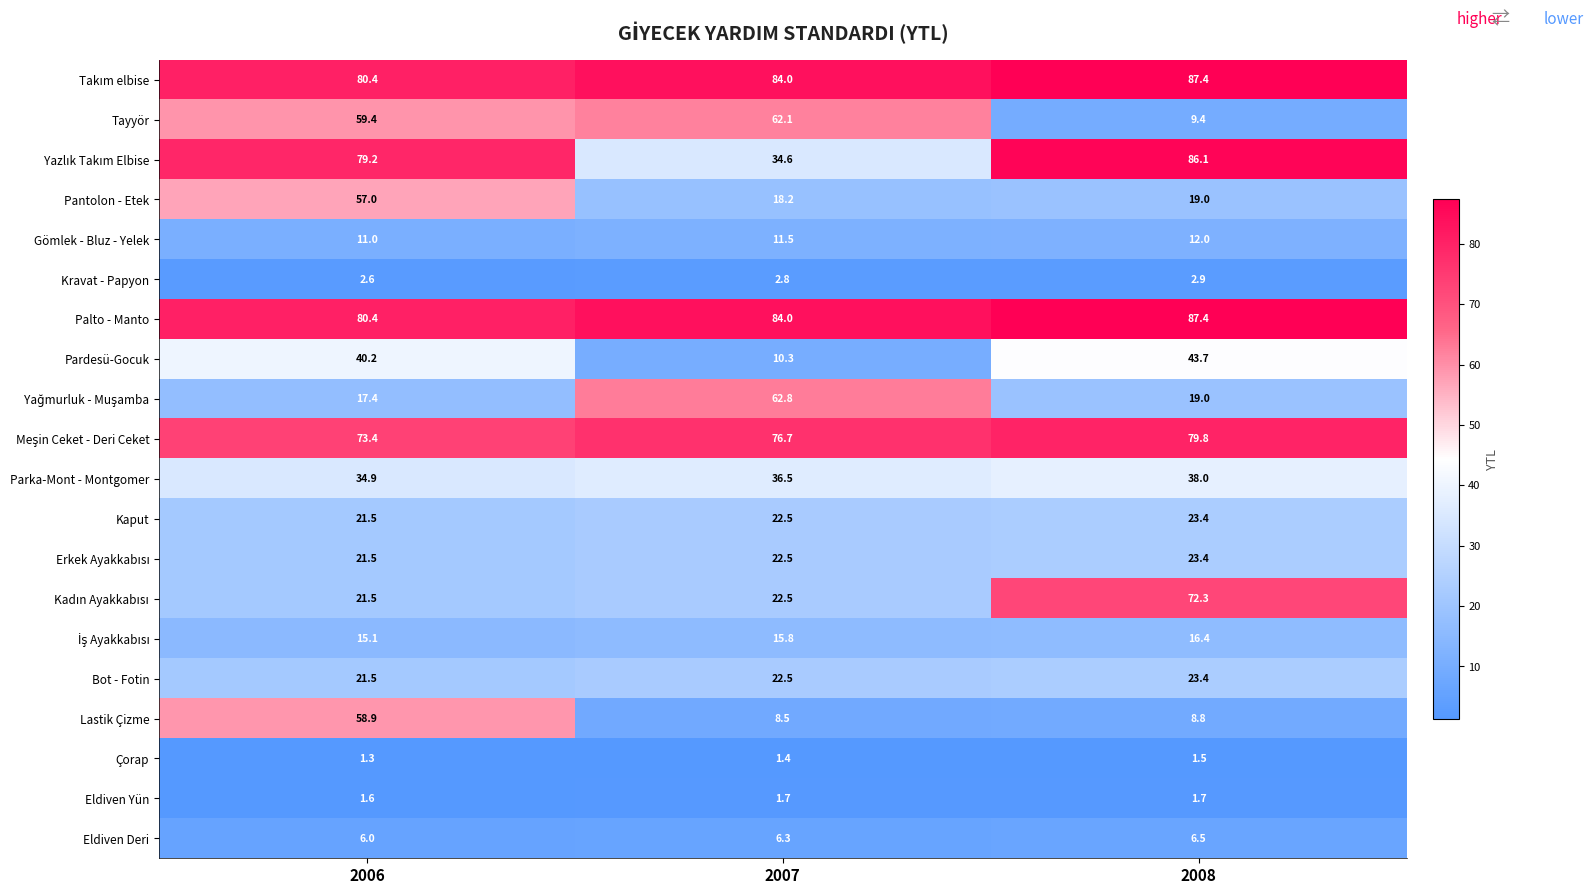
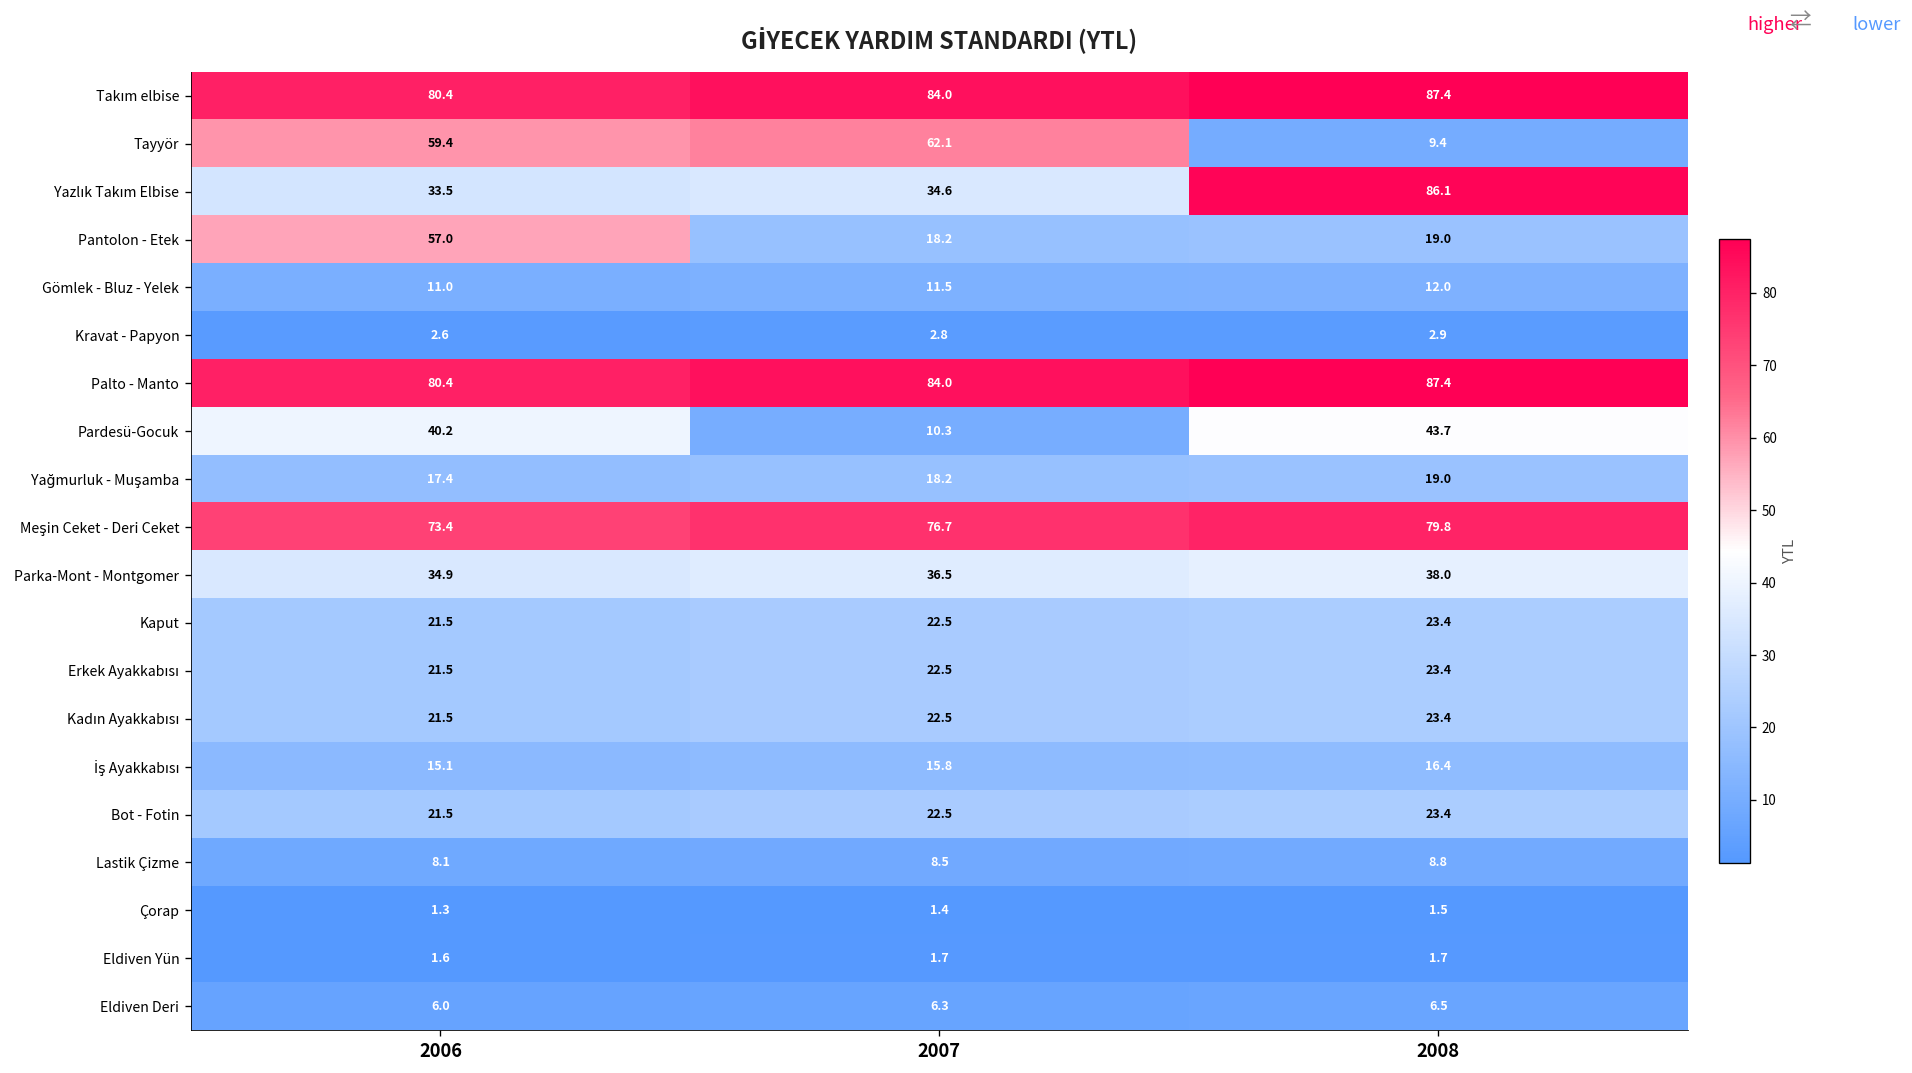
Yazlık Takım Elbise, 2006: 79.2 -> 33.5
Yağmurluk - Muşamba, 2007: 62.8 -> 18.2
Kadın Ayakkabısı, 2008: 72.3 -> 23.4
Lastik Çizme, 2006: 58.9 -> 8.1
